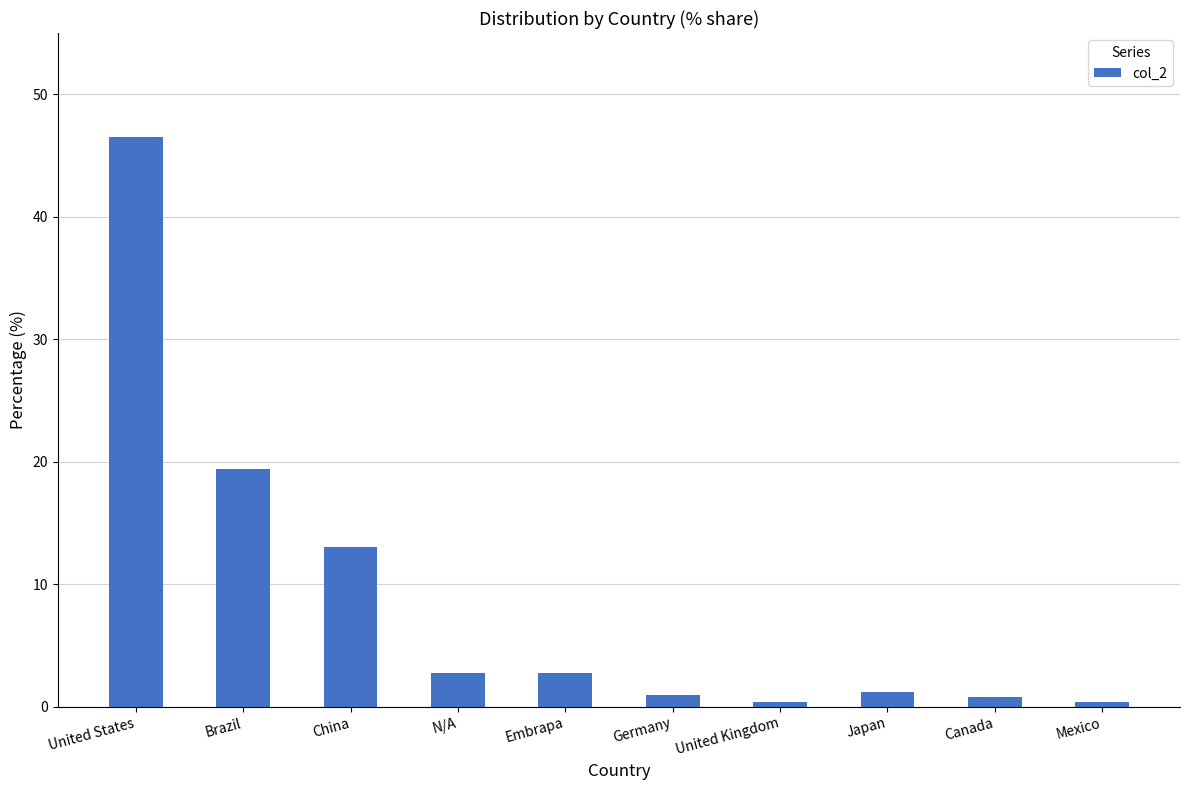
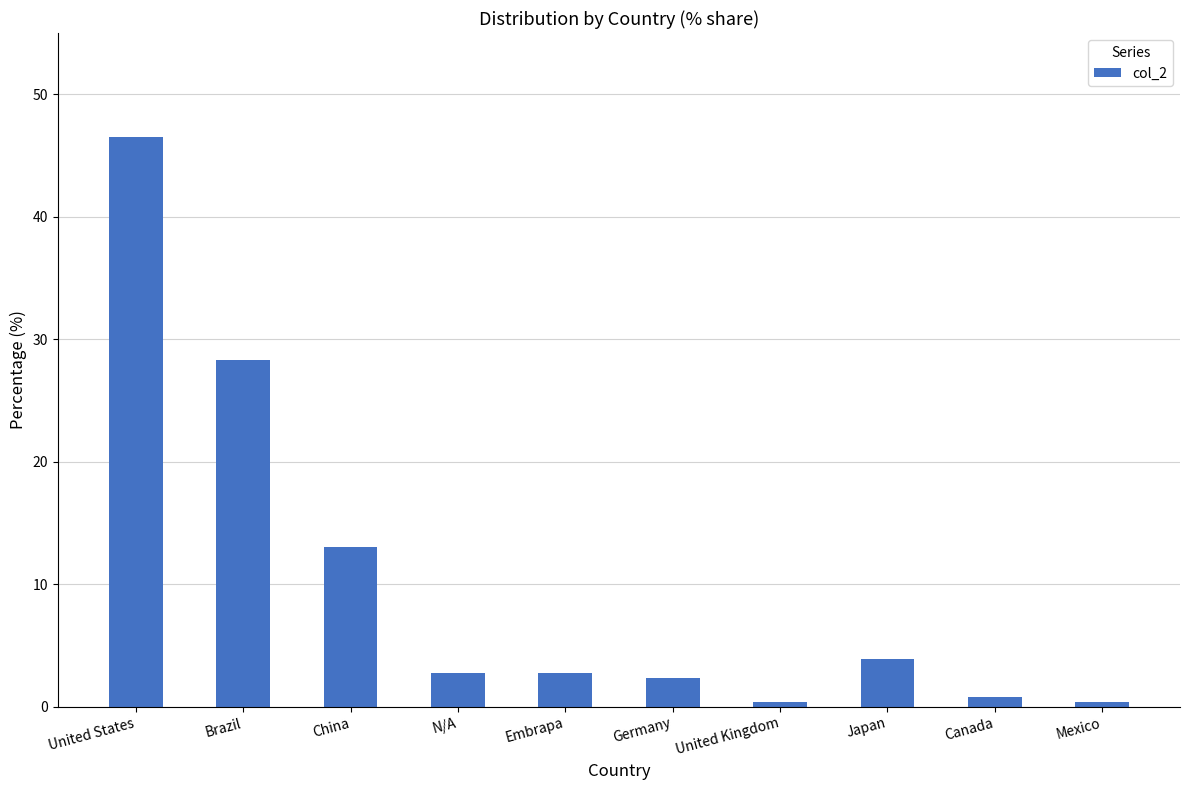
Brazil: 19.4 -> 28.3
Germany: 1.0 -> 2.3
Japan: 1.2 -> 3.9
